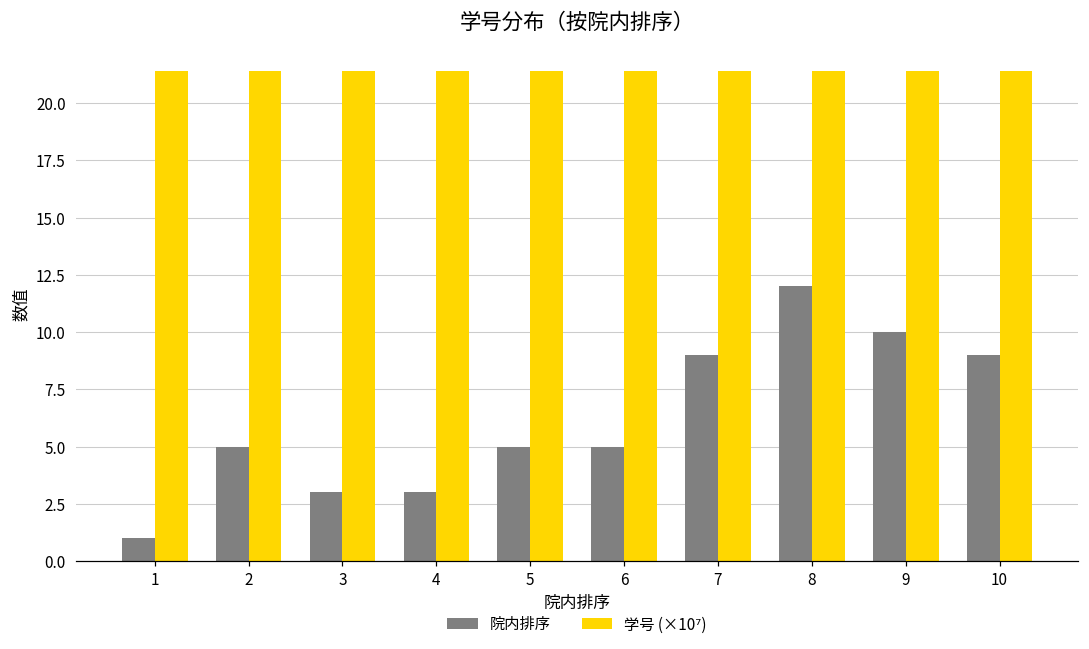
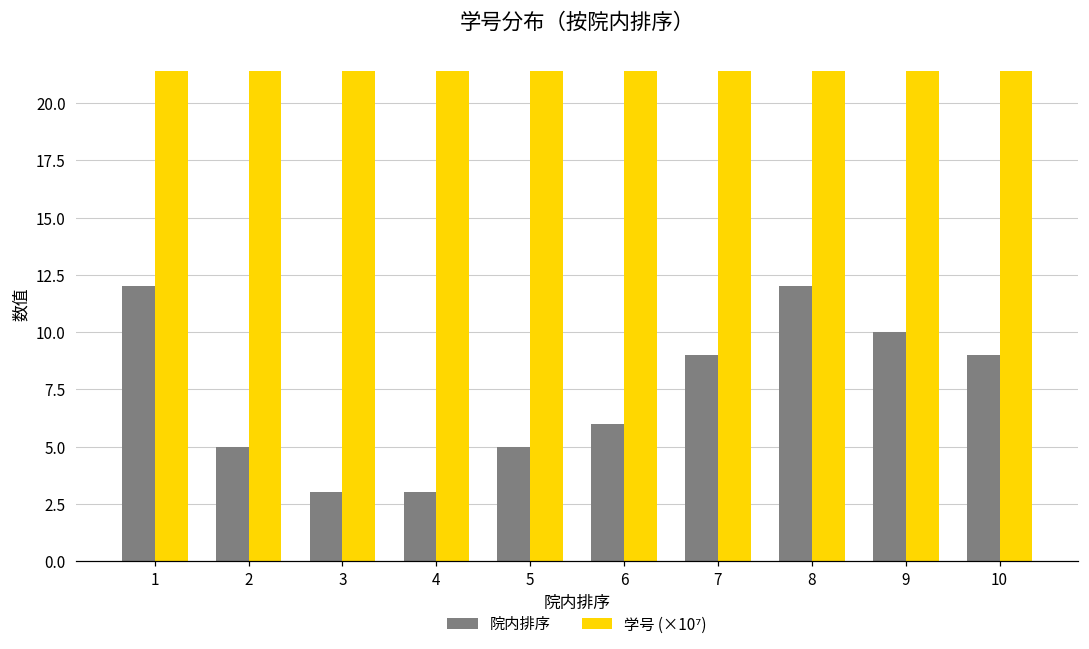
院内排序, 1: 1 -> 12
院内排序, 6: 5 -> 6
